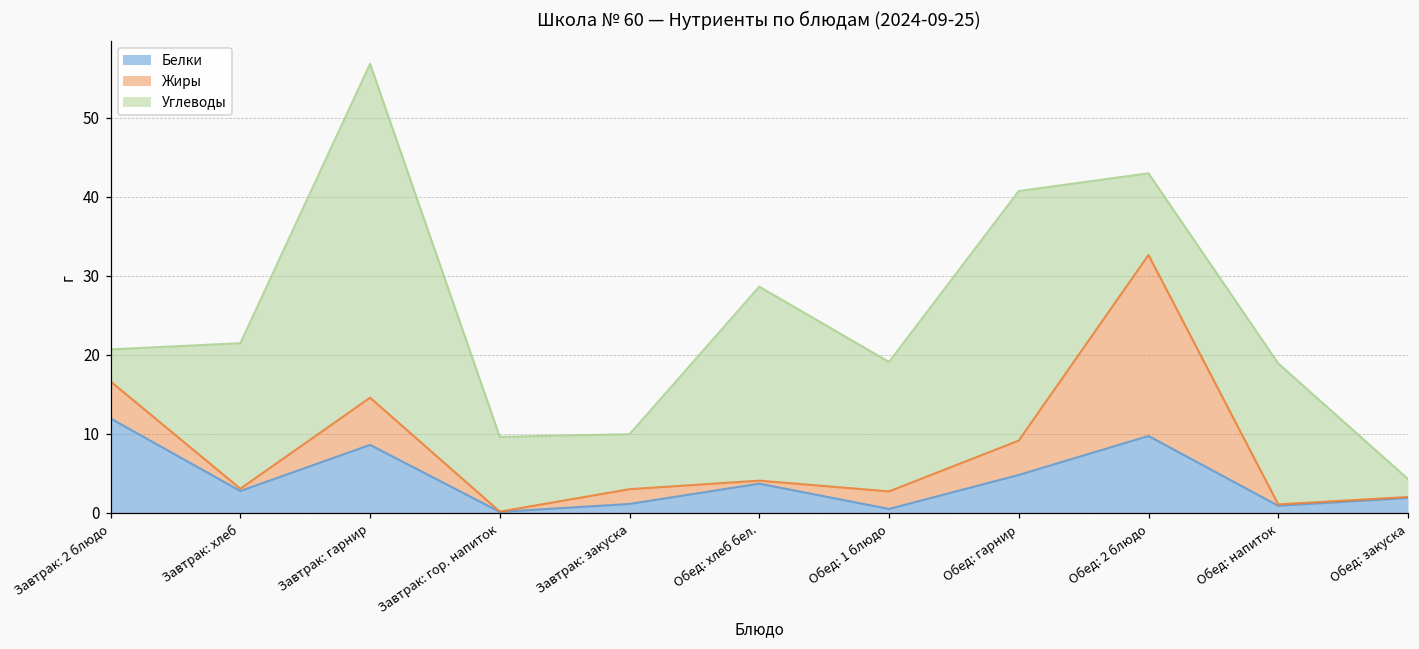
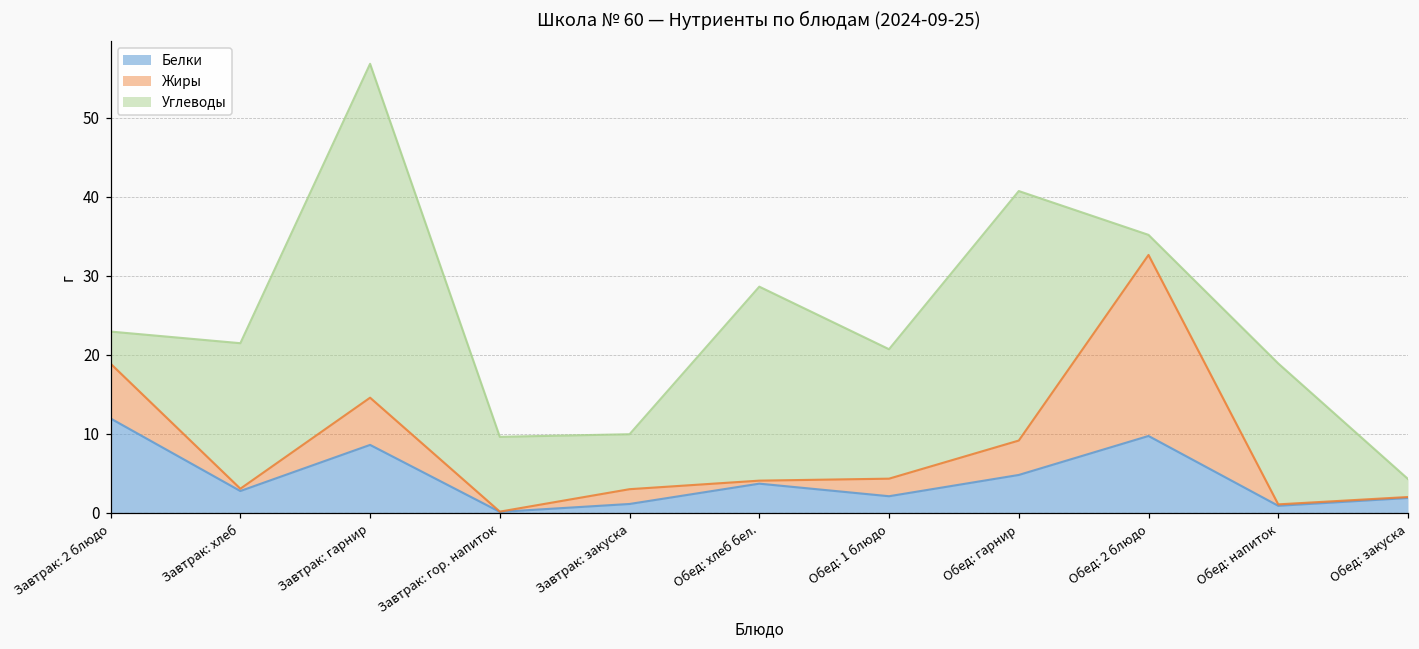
Жиры, Завтрак: 2 блюдо: 5 -> 7
Белки, Обед: 1 блюдо: 1 -> 2
Углеводы, Обед: 2 блюдо: 10 -> 3
